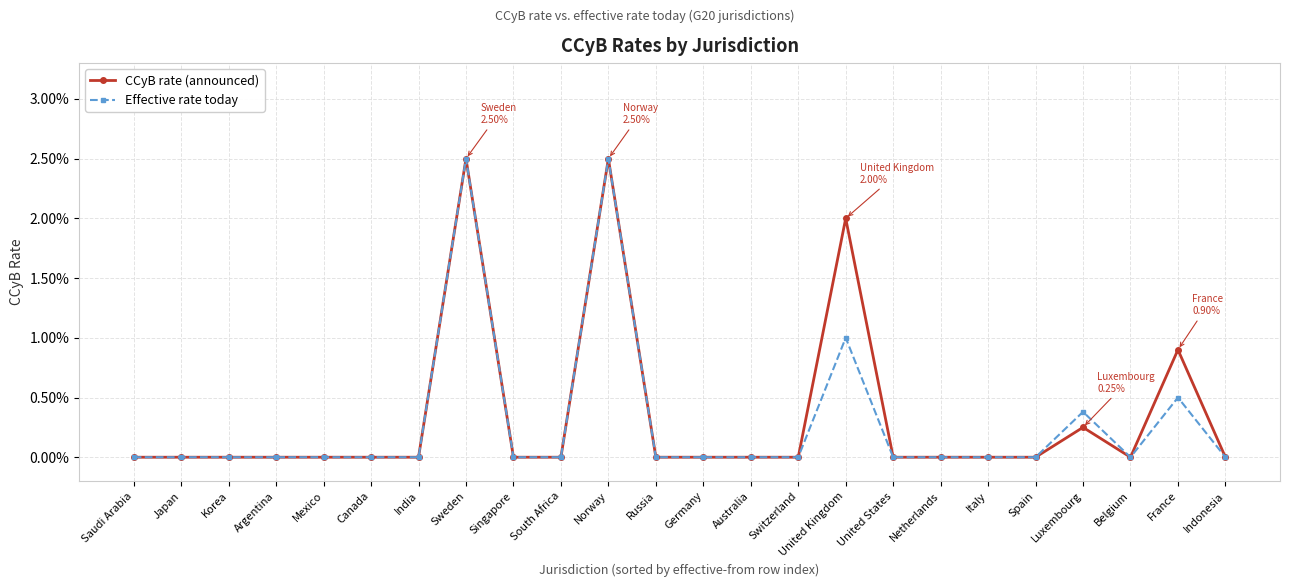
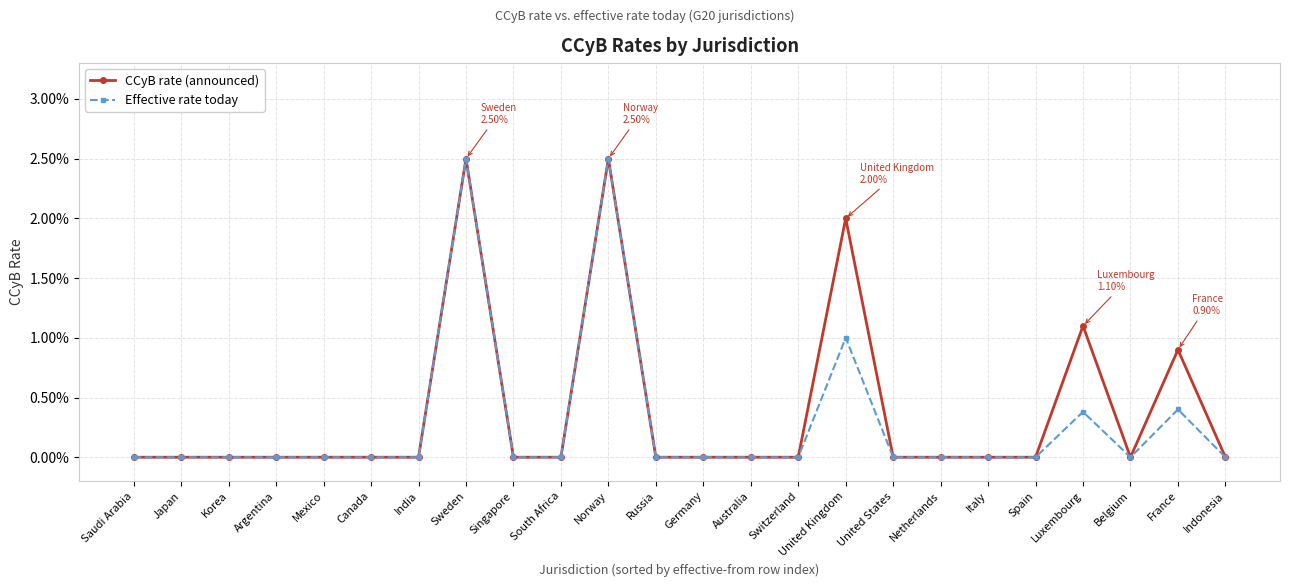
CCyB rate (announced), Luxembourg: 0.25% -> 1.10%
Effective rate today, France: 0.50% -> 0.40%
